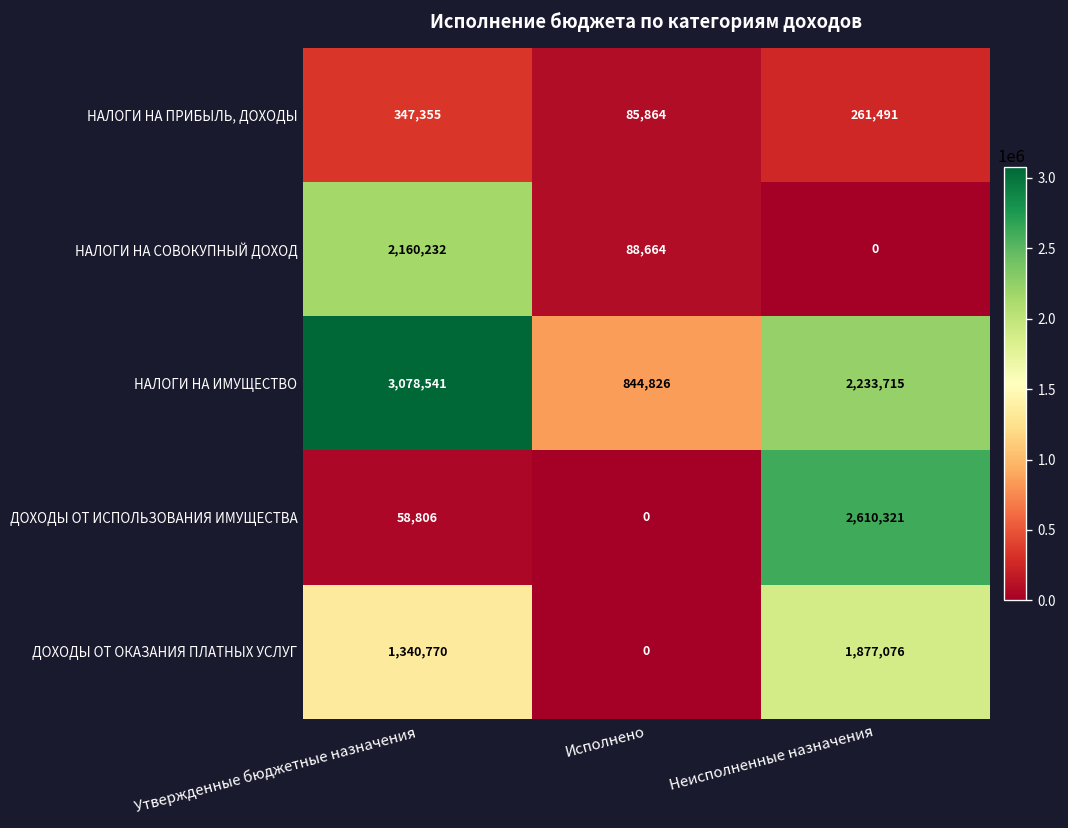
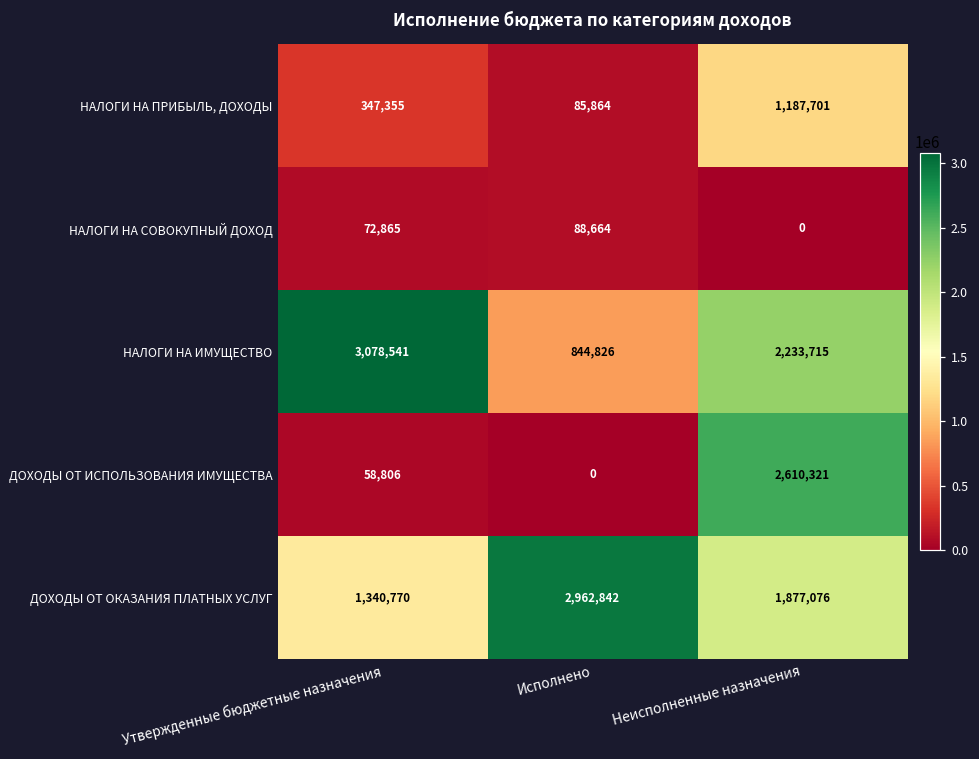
НАЛОГИ НА ПРИБЫЛЬ, ДОХОДЫ, Неисполненные назначения: 261,491 -> 1,187,701
НАЛОГИ НА СОВОКУПНЫЙ ДОХОД, Утвержденные бюджетные назначения: 2,160,232 -> 72,865
ДОХОДЫ ОТ ОКАЗАНИЯ ПЛАТНЫХ УСЛУГ, Исполнено: 0 -> 2,962,842
